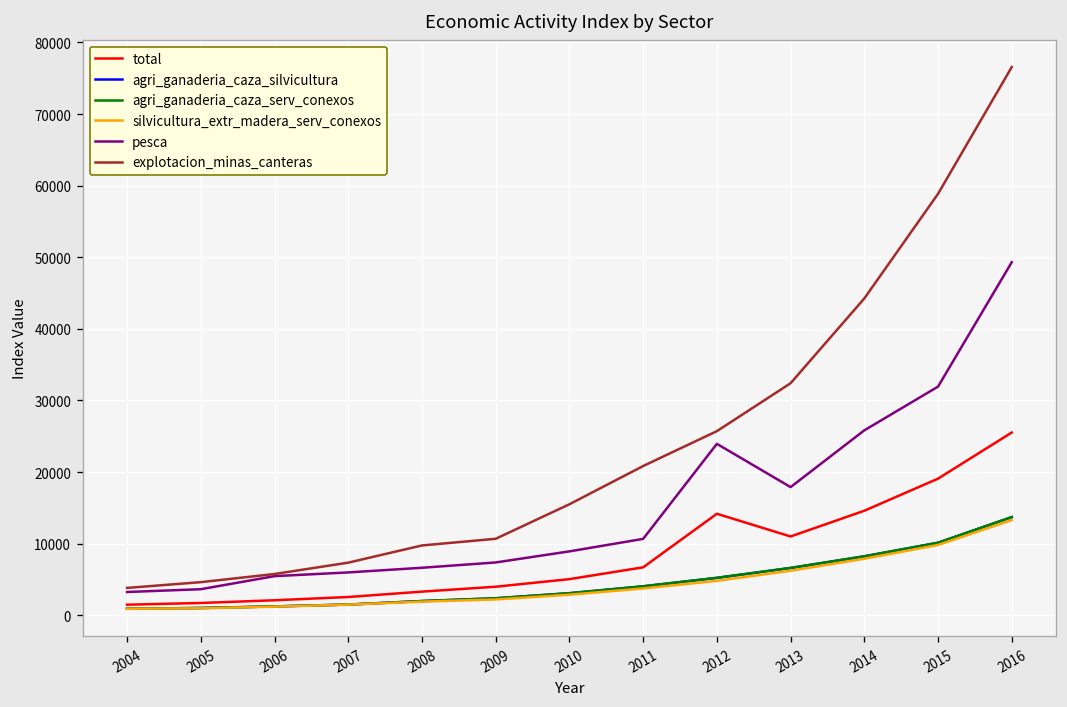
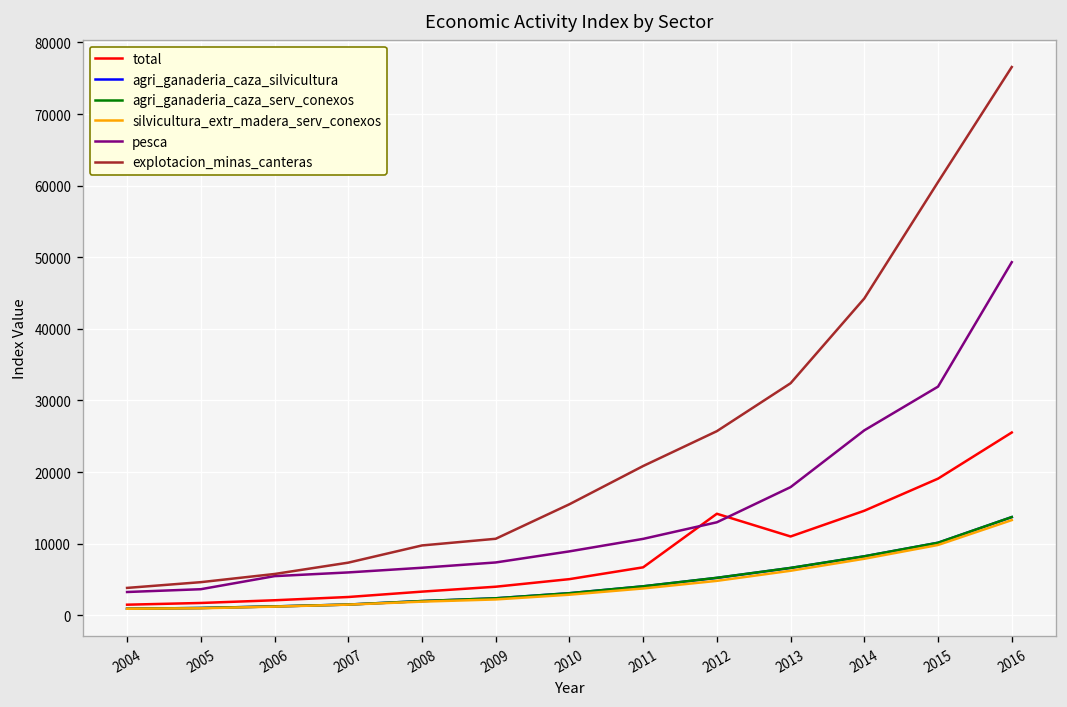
pesca, 2012: 24000 -> 13000
explotacion_minas_canteras, 2015: 59000 -> 61000
